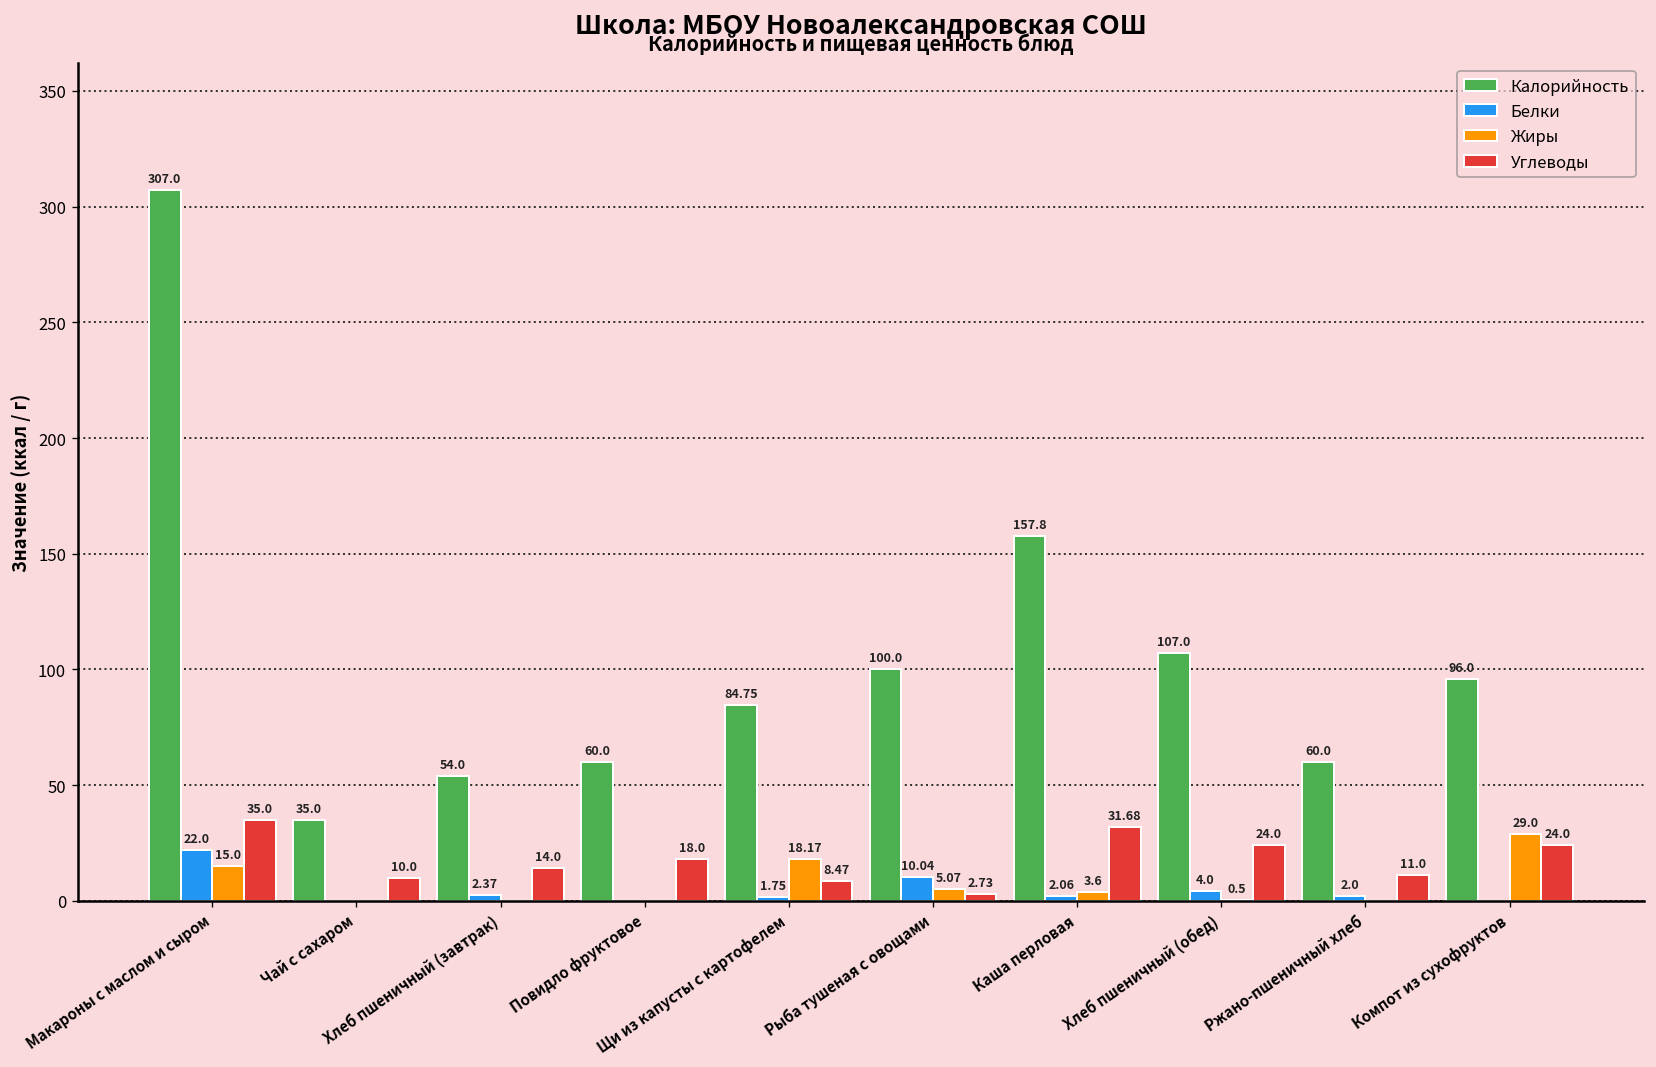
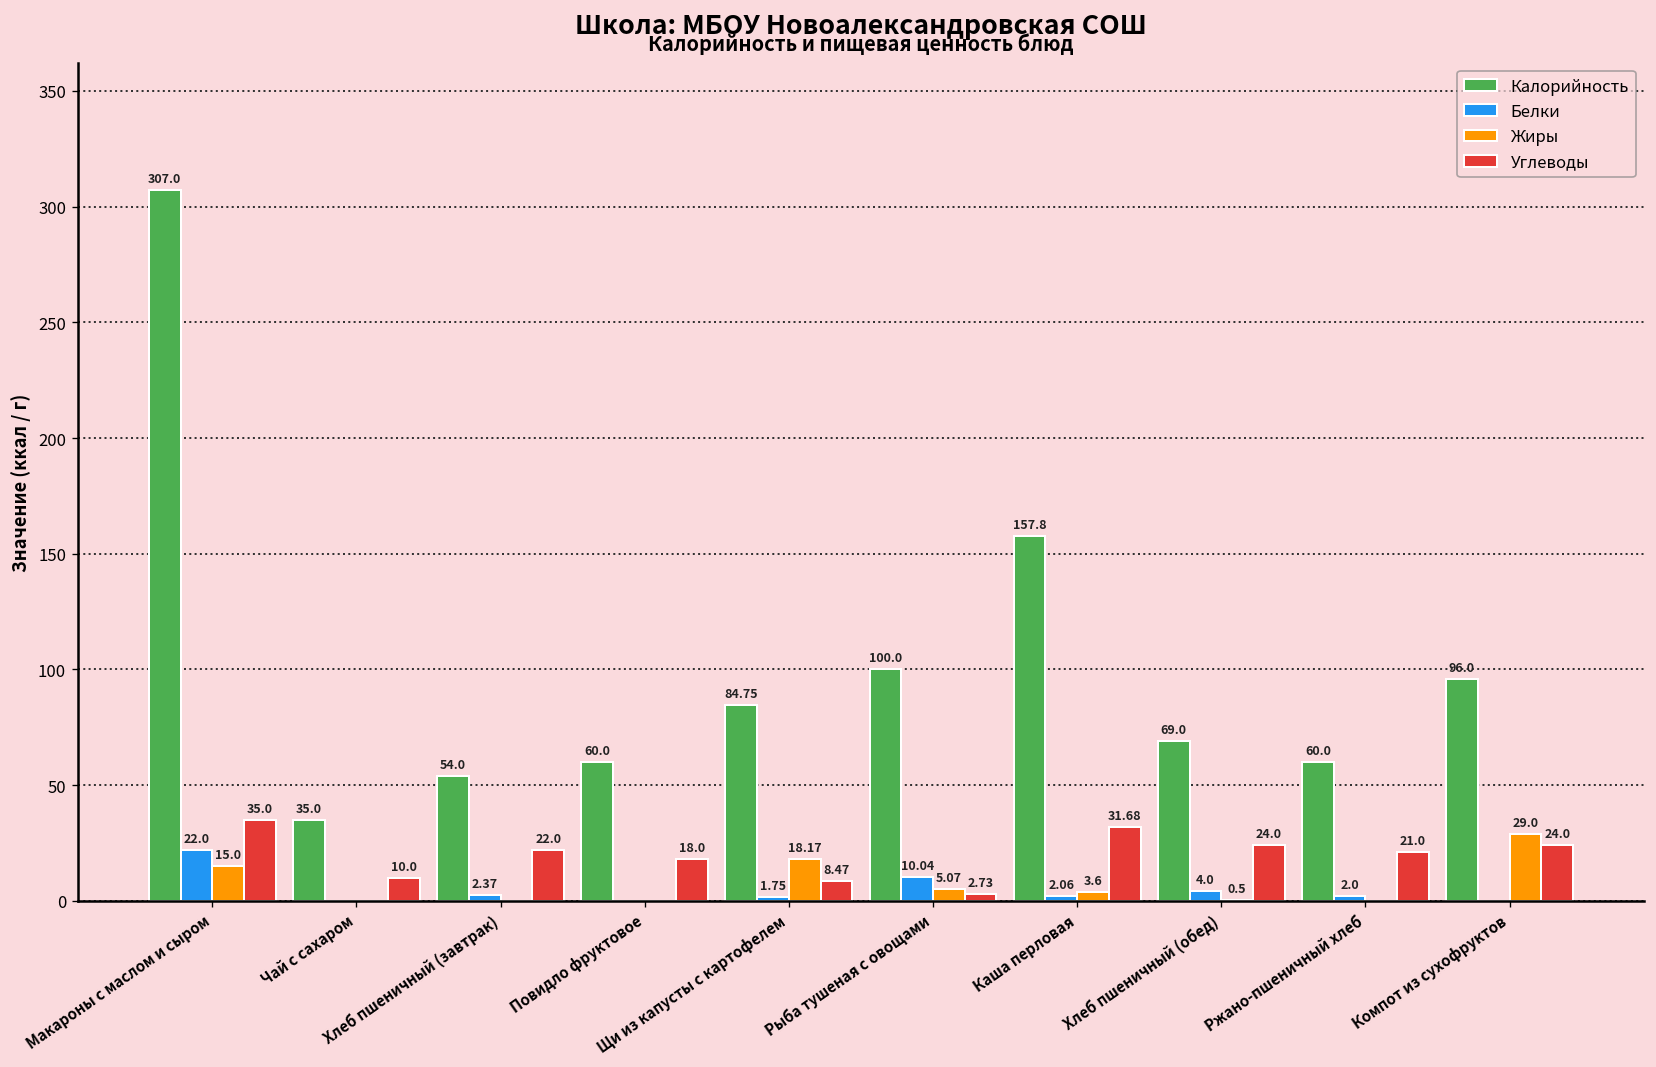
Углеводы, Хлеб пшеничный (завтрак): 14.0 -> 22.0
Калорийность, Хлеб пшеничный (обед): 107.0 -> 69.0
Углеводы, Ржано-пшеничный хлеб: 11.0 -> 21.0
